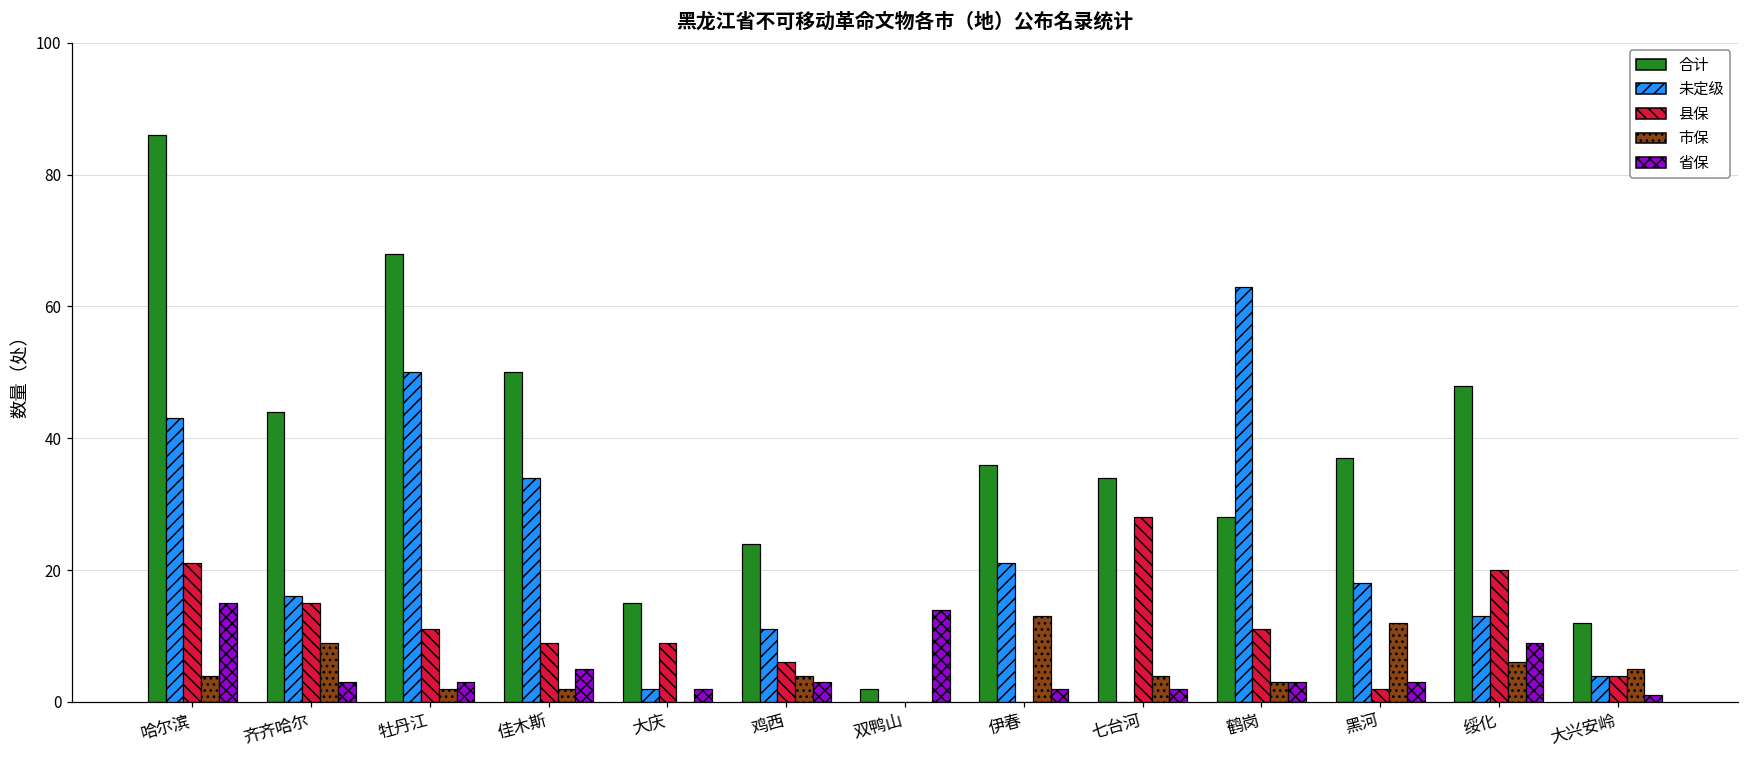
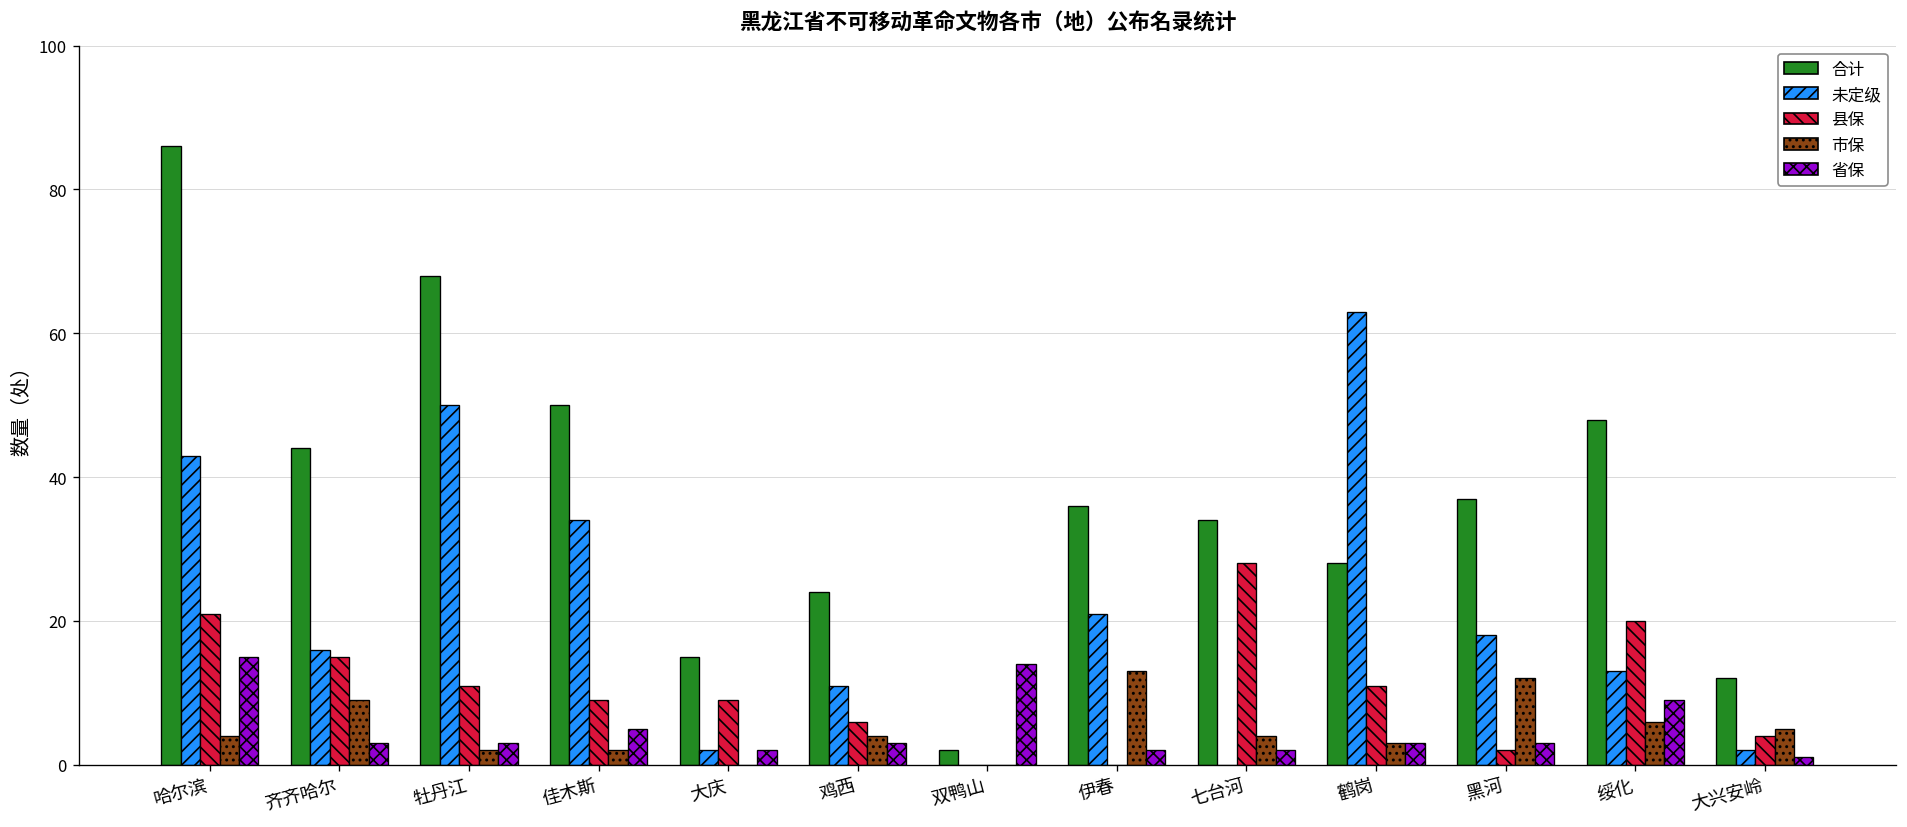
未定级, 大兴安岭: 4 -> 2
